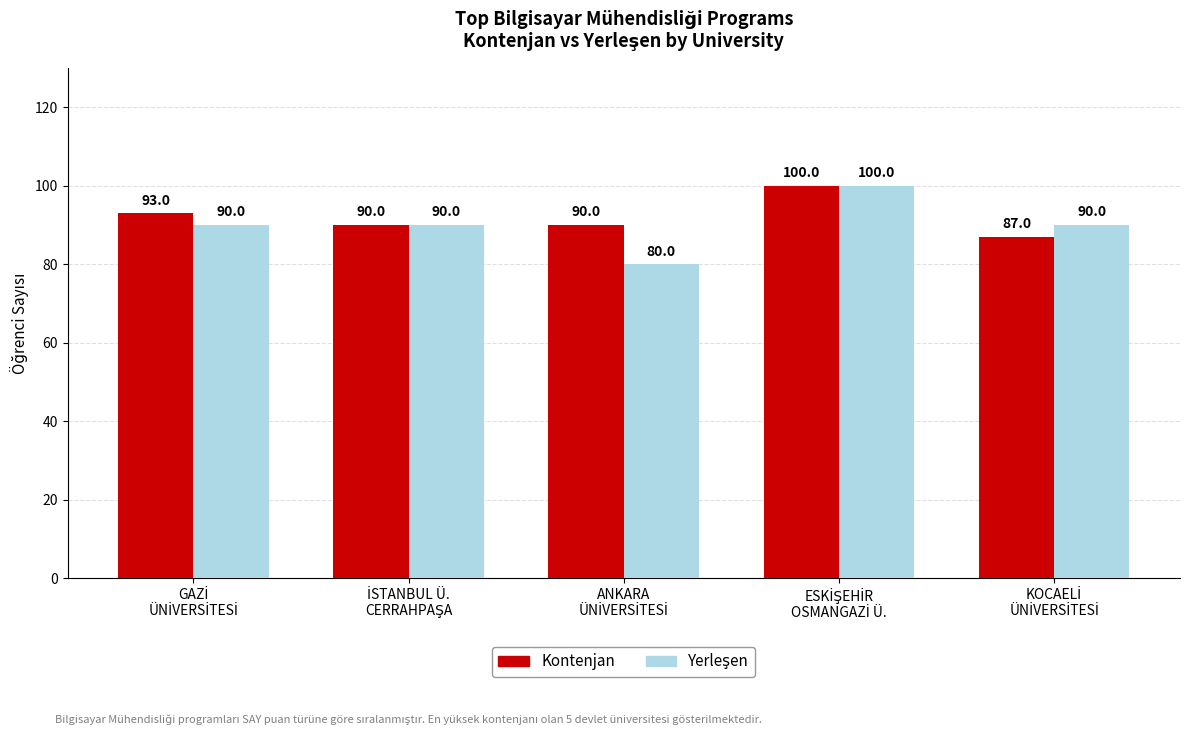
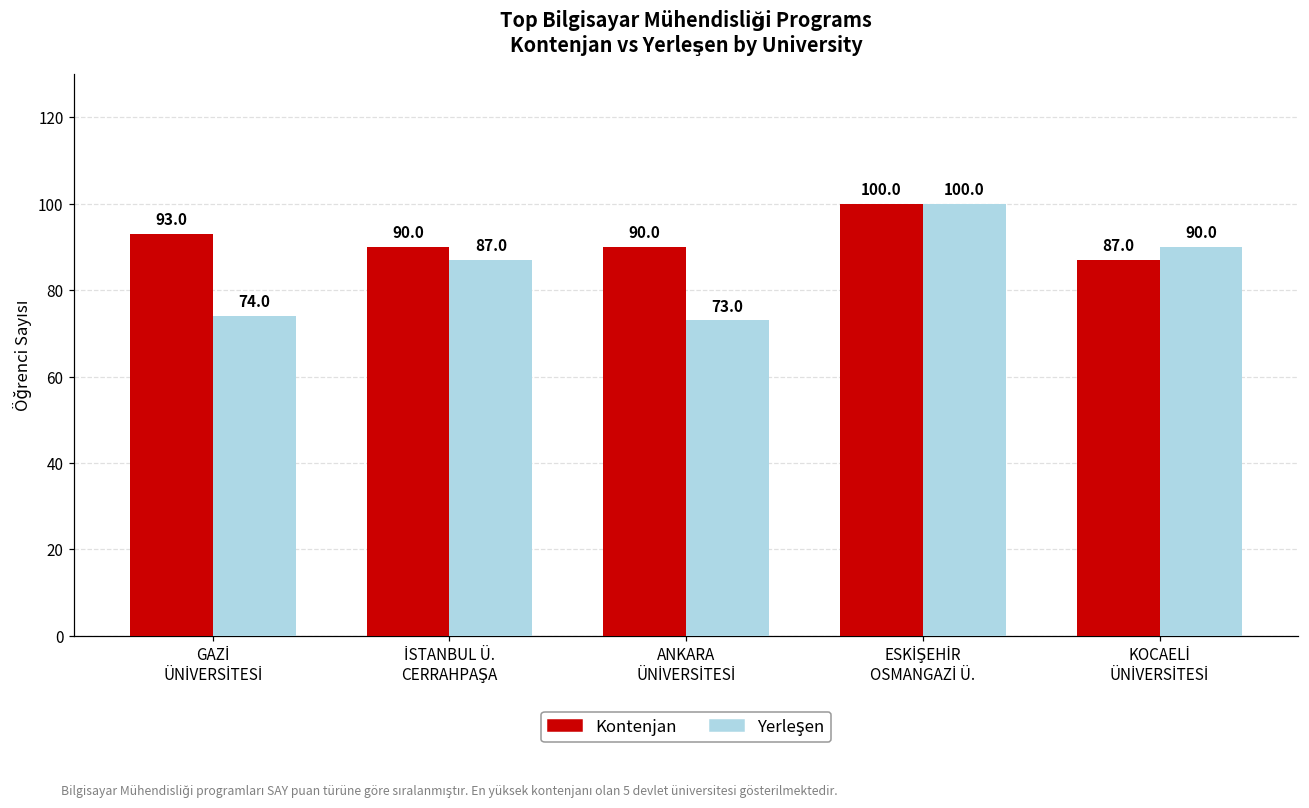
Yerleşen, GAZİ ÜNİVERSİTESİ: 90.0 -> 74.0
Yerleşen, İSTANBUL Ü. CERRAHPAŞA: 90.0 -> 87.0
Yerleşen, ANKARA ÜNİVERSİTESİ: 80.0 -> 73.0
